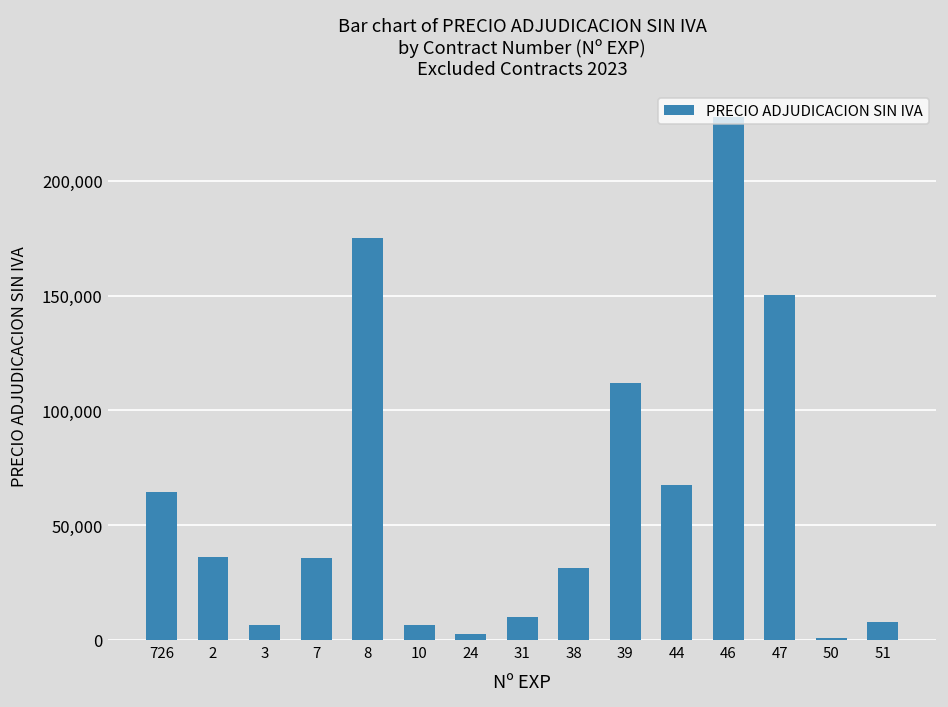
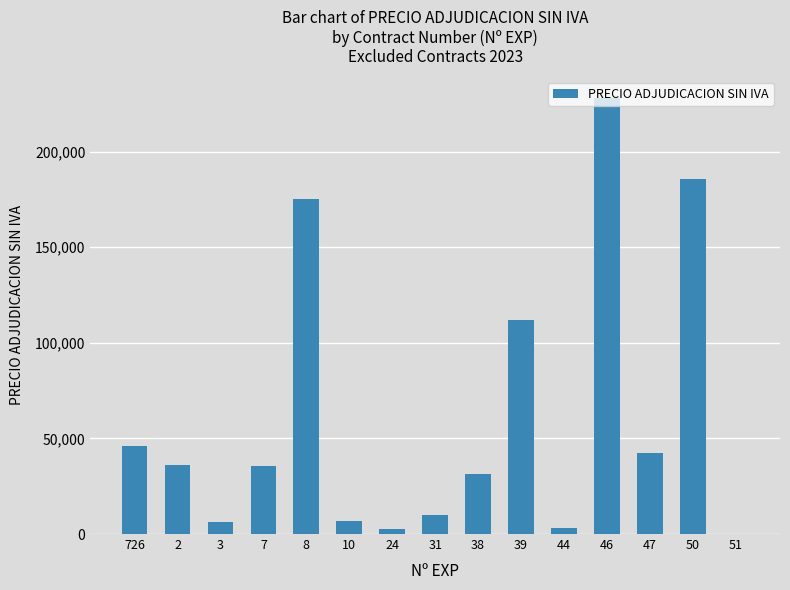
726: 65,000 -> 46,000
44: 68,000 -> 3,000
47: 150,000 -> 43,000
50: 1,000 -> 185,000
51: 8,000 -> 0
